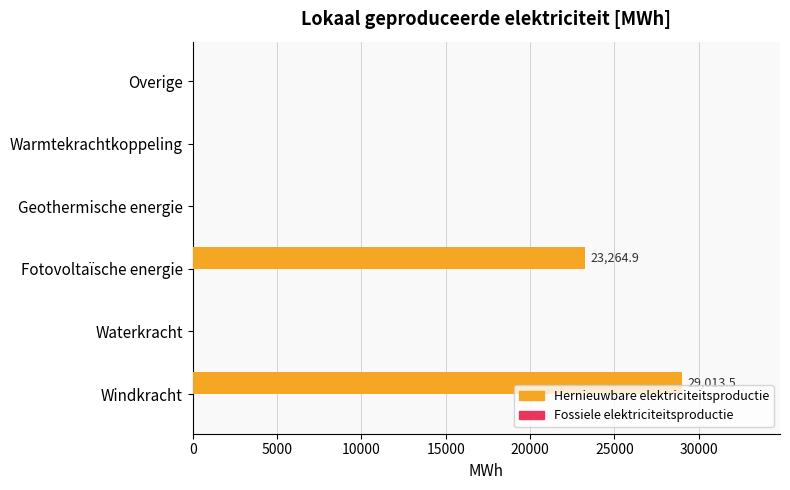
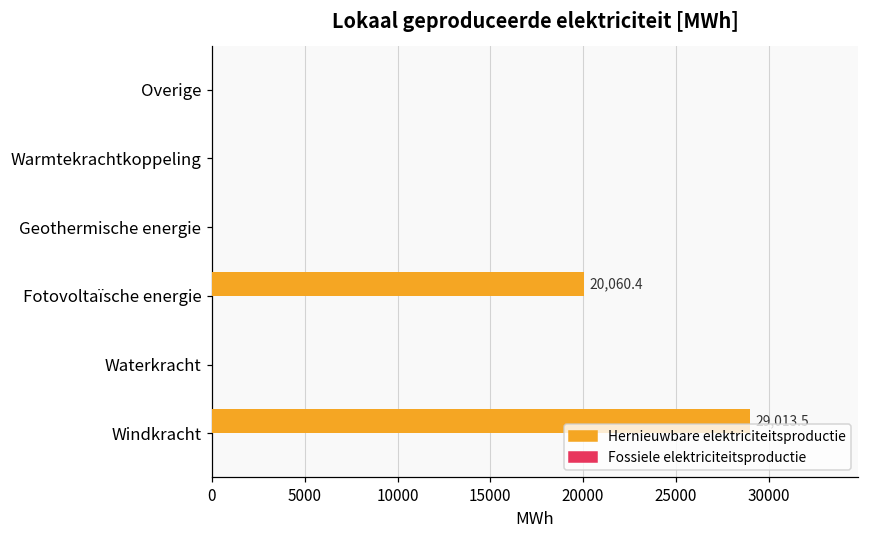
Hernieuwbare elektriciteitsproductie, Fotovoltaïsche energie: 23,264.9 -> 20,060.4
